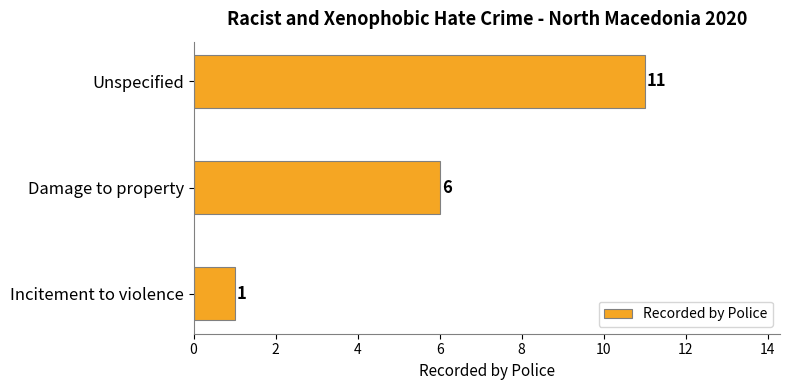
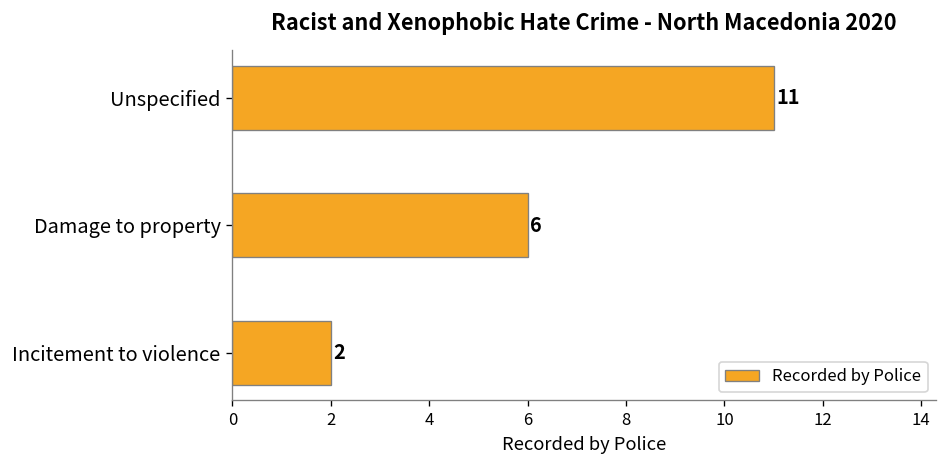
Incitement to violence: 1 -> 2
